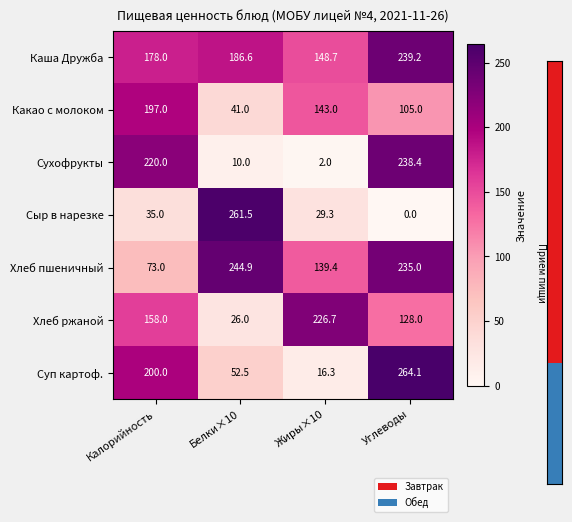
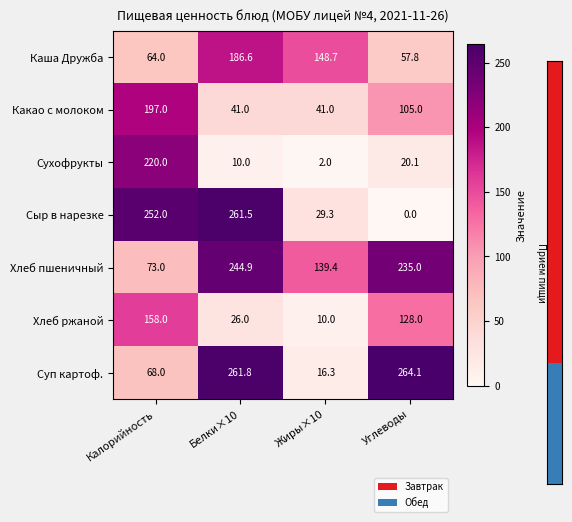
Пищевая ценность блюд (МОБУ лицей №4, 2021-11-26), Каша Дружба, Калорийность: 178.0 -> 64.0
Пищевая ценность блюд (МОБУ лицей №4, 2021-11-26), Каша Дружба, Углеводы: 239.2 -> 57.8
Пищевая ценность блюд (МОБУ лицей №4, 2021-11-26), Какао с молоком, Жиры×10: 143.0 -> 41.0
Пищевая ценность блюд (МОБУ лицей №4, 2021-11-26), Сухофрукты, Углеводы: 238.4 -> 20.1
Пищевая ценность блюд (МОБУ лицей №4, 2021-11-26), Сыр в нарезке, Калорийность: 35.0 -> 252.0
Пищевая ценность блюд (МОБУ лицей №4, 2021-11-26), Хлеб ржаной, Жиры×10: 226.7 -> 10.0
Пищевая ценность блюд (МОБУ лицей №4, 2021-11-26), Суп картоф., Калорийность: 200.0 -> 68.0
Пищевая ценность блюд (МОБУ лицей №4, 2021-11-26), Суп картоф., Белки×10: 52.5 -> 261.8
